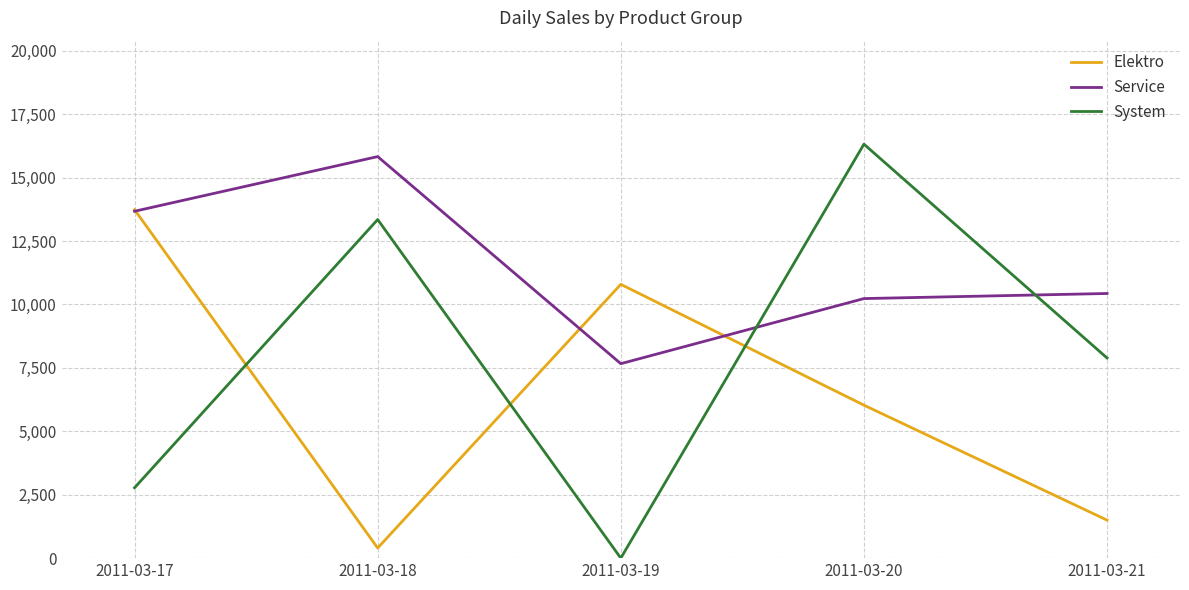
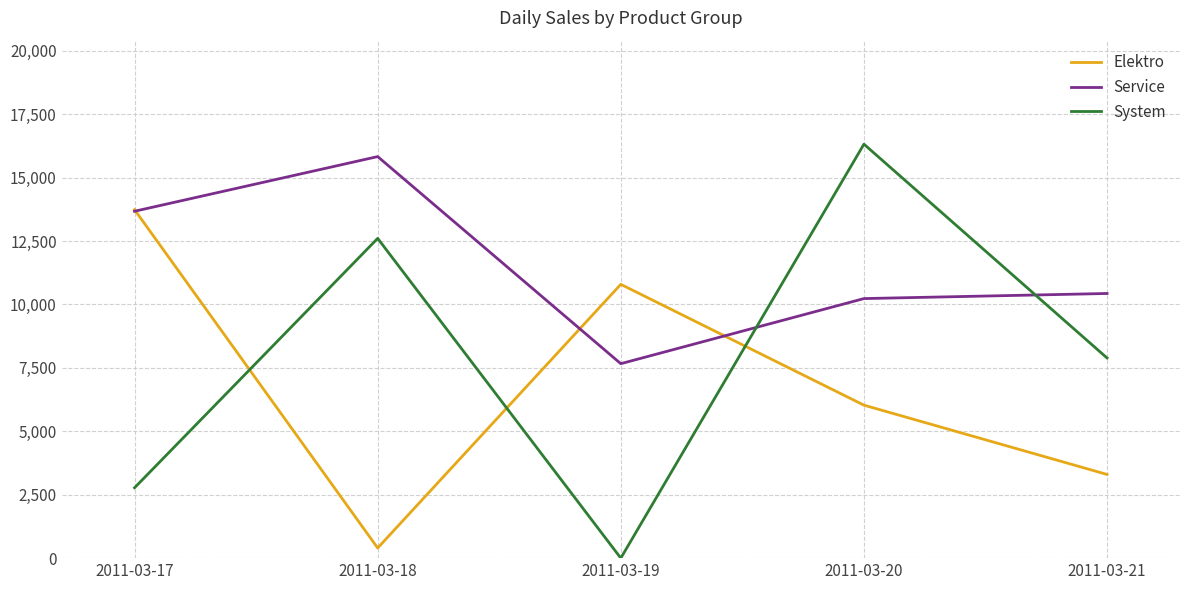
System, 2011-03-18: 13,300 -> 12,600
Elektro, 2011-03-21: 1,500 -> 3,300
